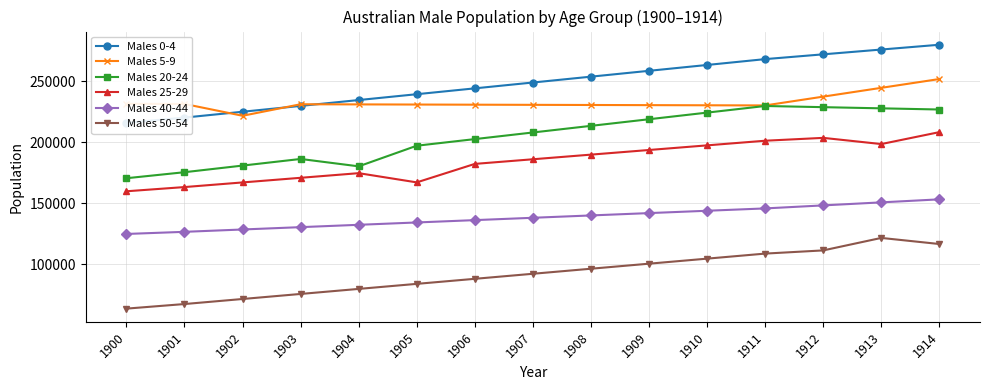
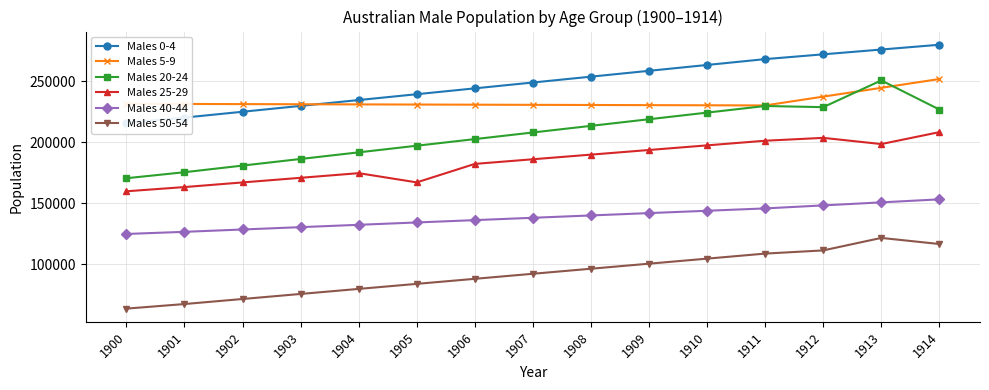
Males 5-9, 1902: 222000 -> 231000
Males 20-24, 1904: 180000 -> 192000
Males 20-24, 1913: 228000 -> 251000
